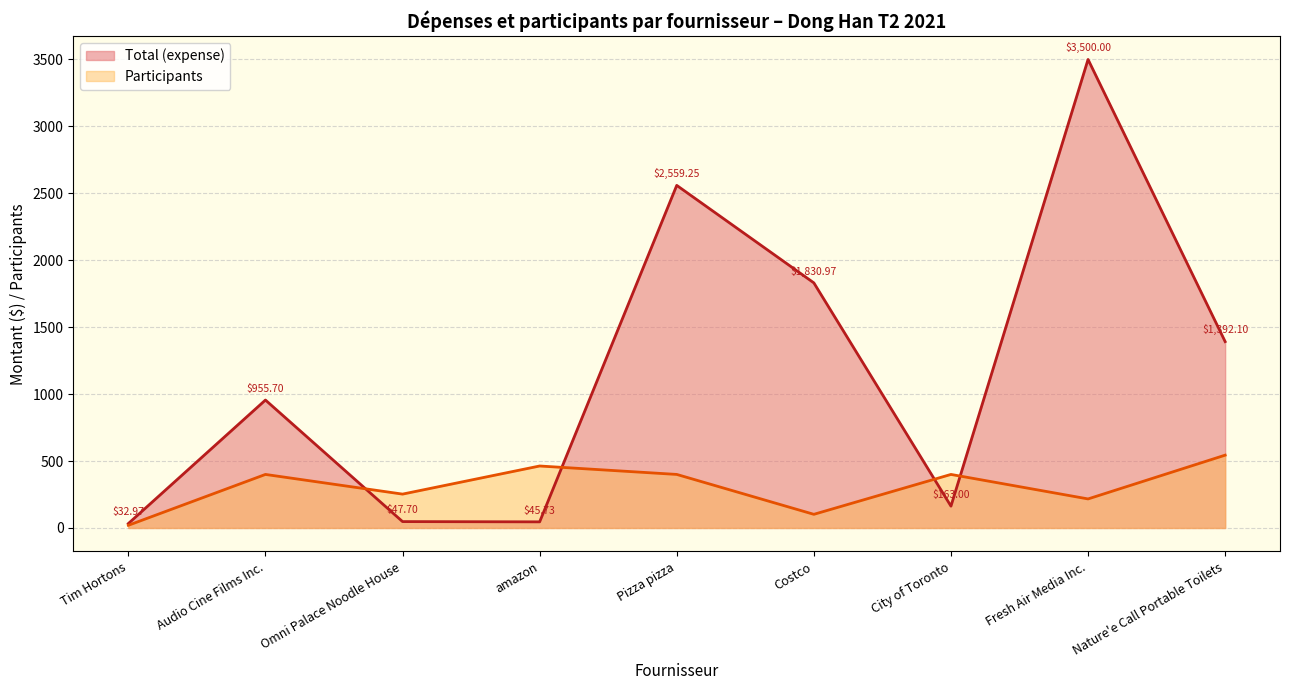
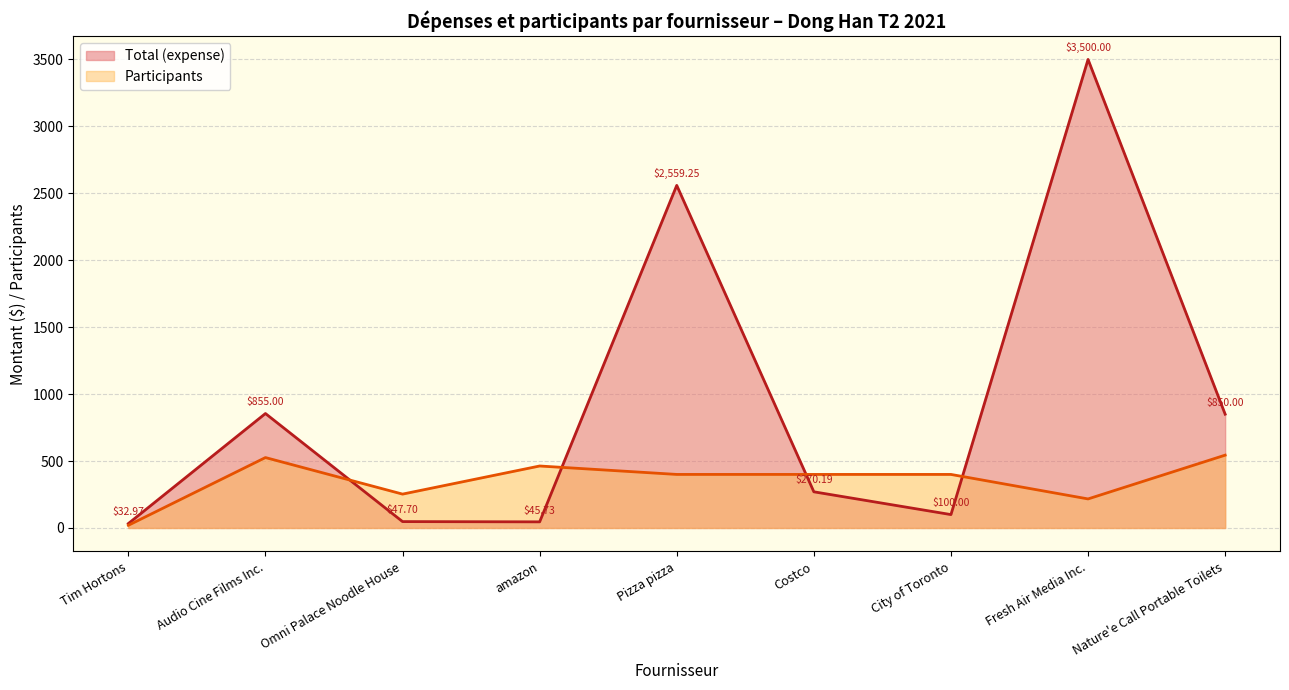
Total (expense), Audio Cine Films Inc.: $955.70 -> $855.00
Participants, Audio Cine Films Inc.: 400 -> 530
Total (expense), Costco: $1,830.97 -> $270.19
Participants, Costco: 100 -> 400
Total (expense), City of Toronto: $163.00 -> $100.00
Total (expense), Nature'e Call Portable Toilets: $1,392.10 -> $850.00
